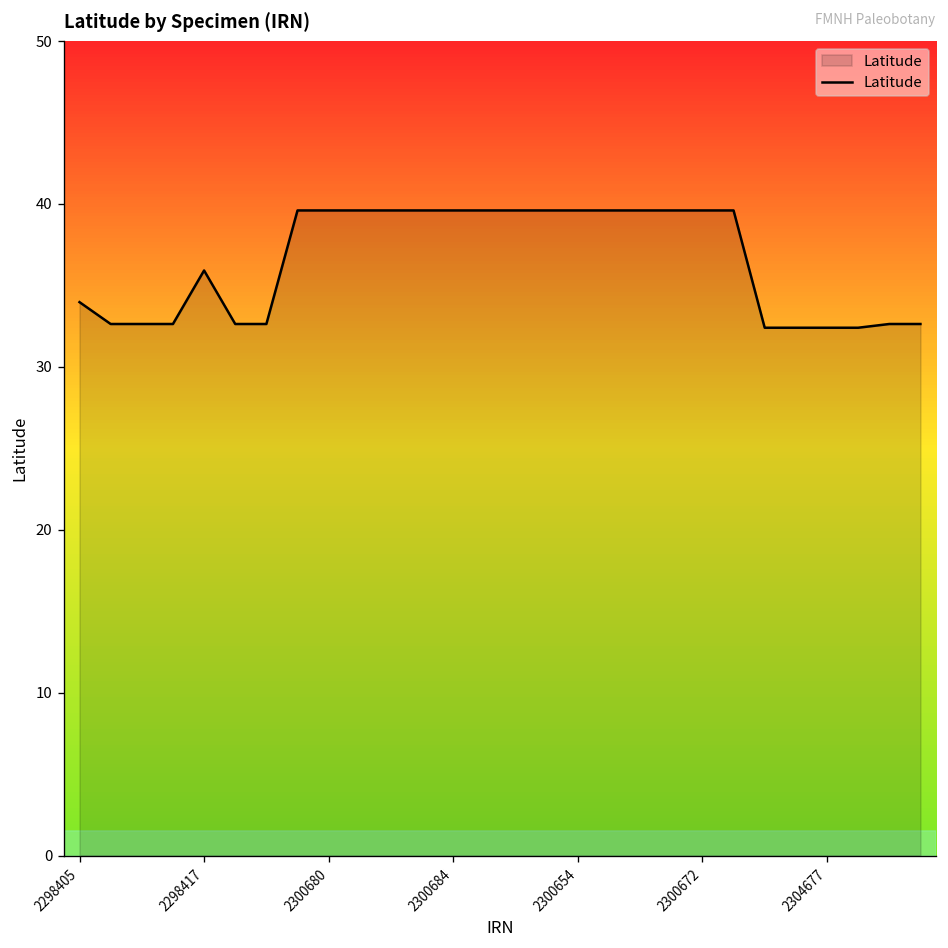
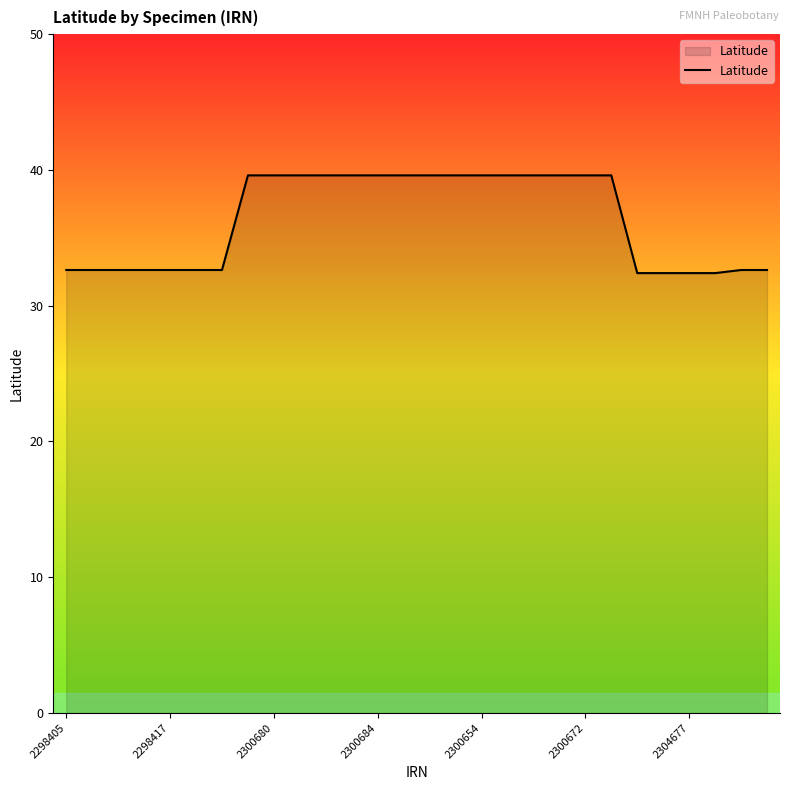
2298405: 34.0 -> 32.6
2298417: 35.9 -> 32.6
